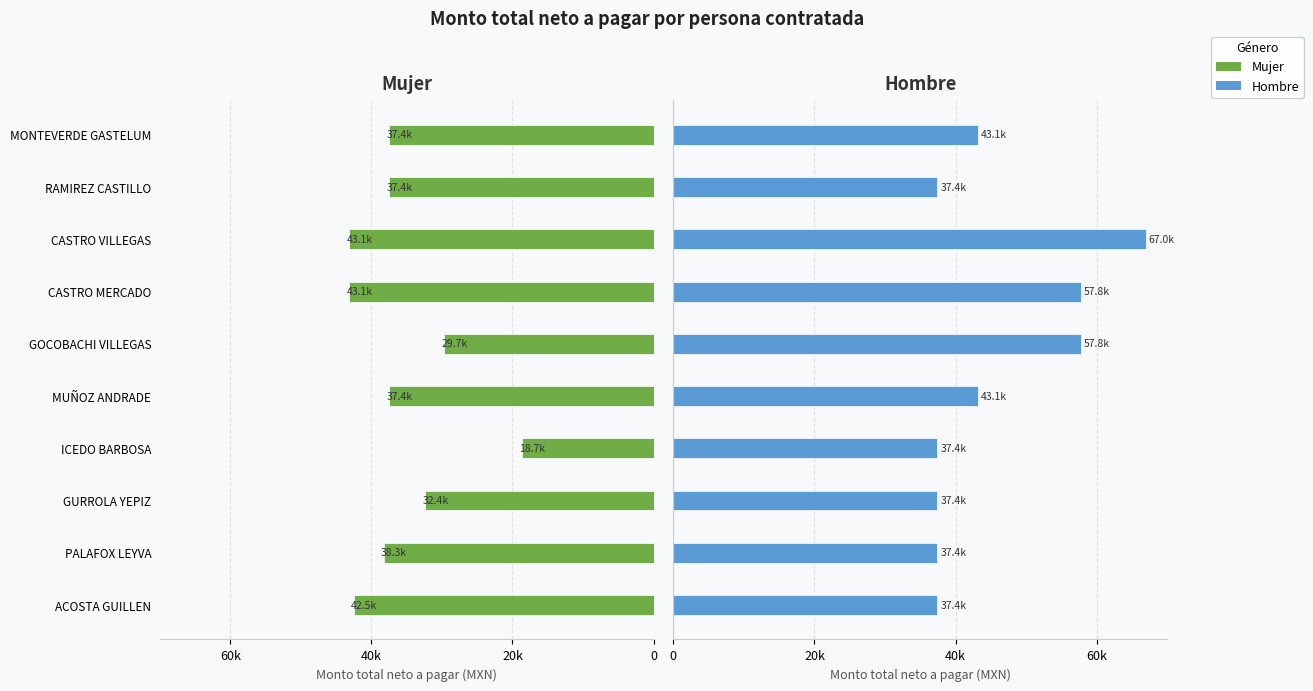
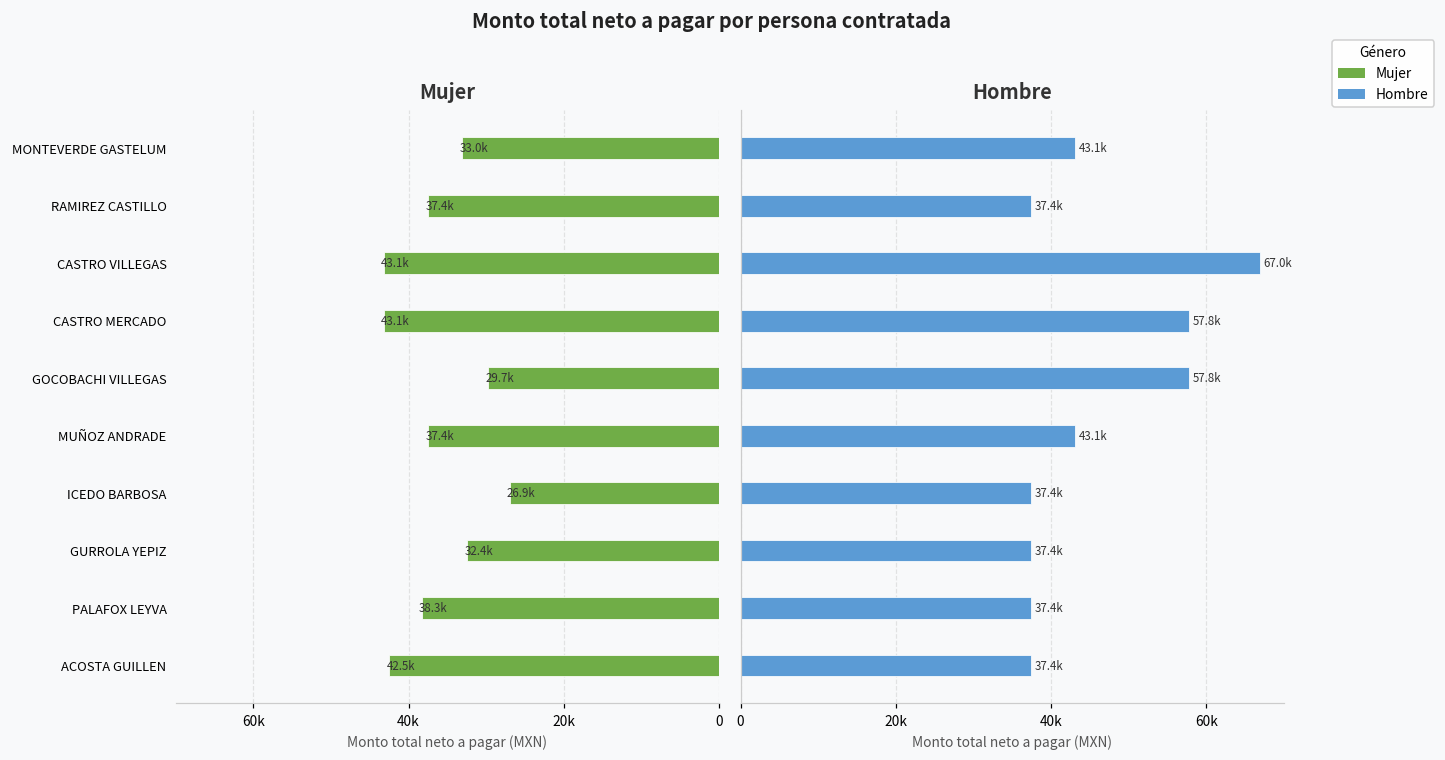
Mujer, MONTEVERDE GASTELUM: 37.4k -> 33.0k
Mujer, ICEDO BARBOSA: 18.7k -> 26.9k
